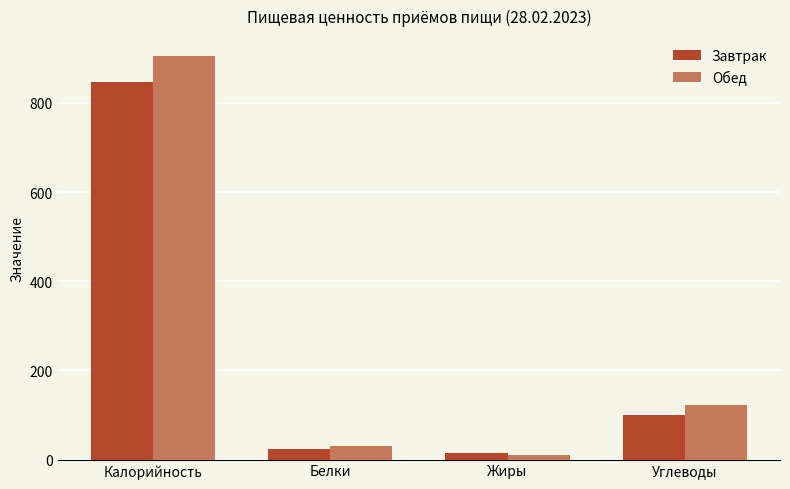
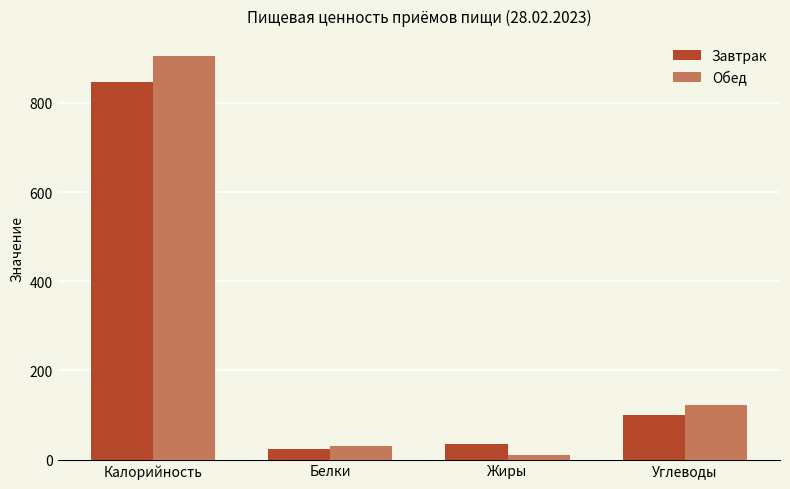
Завтрак, Жиры: 10 -> 30
